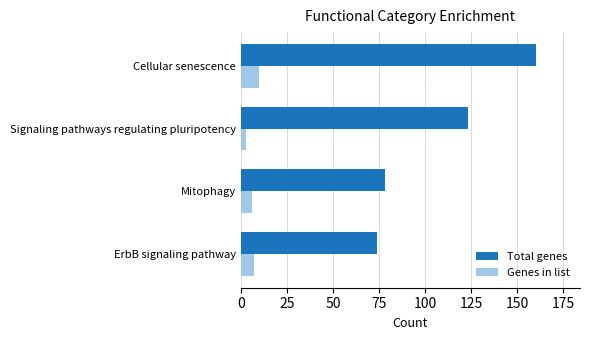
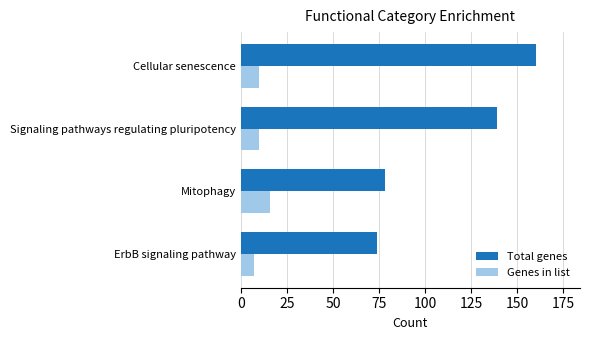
Total genes, Signaling pathways regulating pluripotency: 123 -> 139
Genes in list, Signaling pathways regulating pluripotency: 3 -> 10
Genes in list, Mitophagy: 6 -> 16
